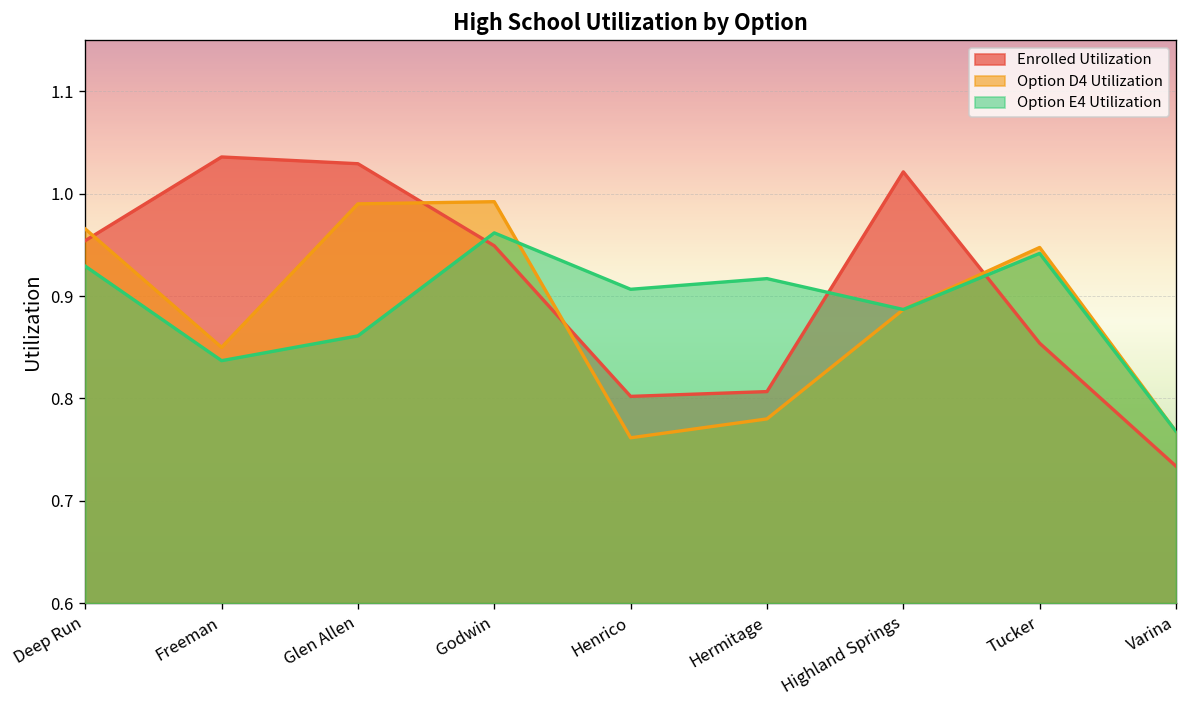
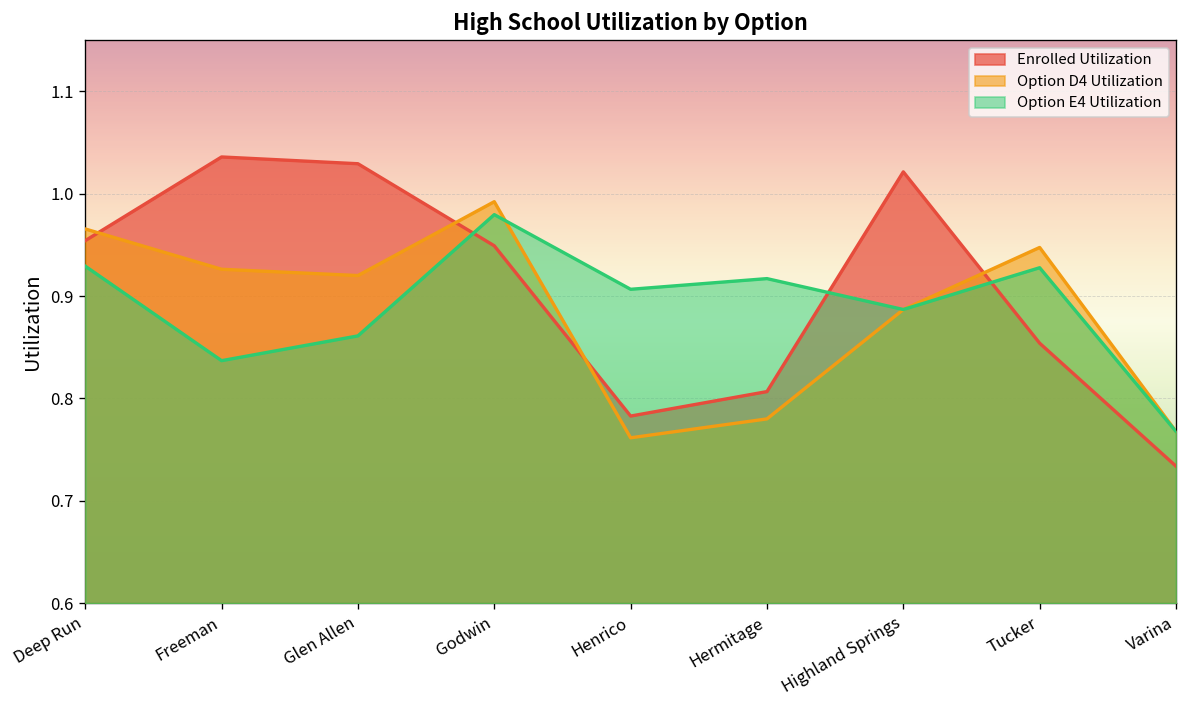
Option D4 Utilization, Freeman: 0.85 -> 0.93
Option D4 Utilization, Glen Allen: 0.99 -> 0.92
Option E4 Utilization, Godwin: 0.96 -> 0.98
Enrolled Utilization, Henrico: 0.80 -> 0.78
Option E4 Utilization, Tucker: 0.94 -> 0.93
